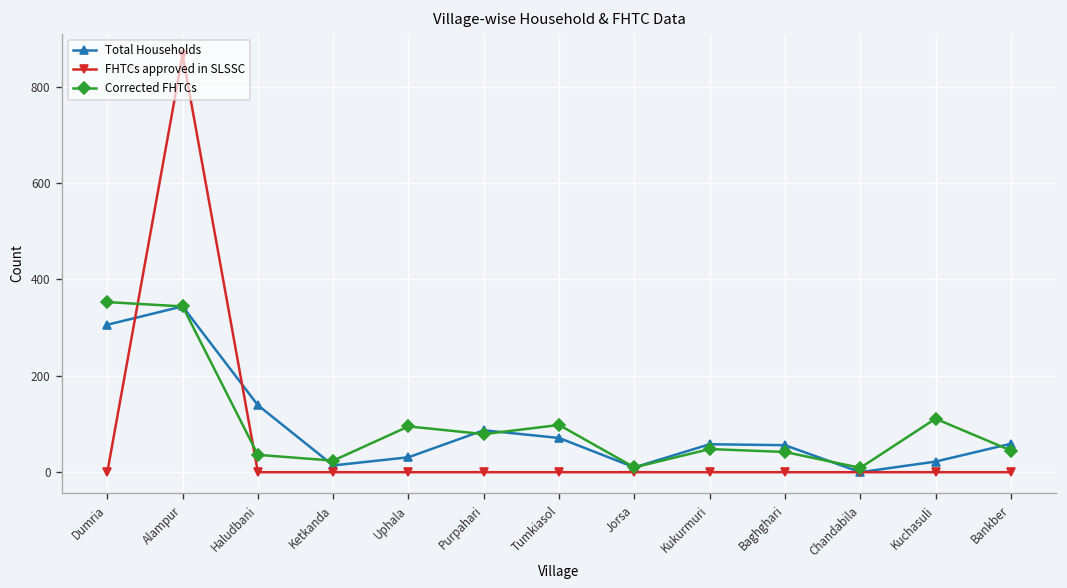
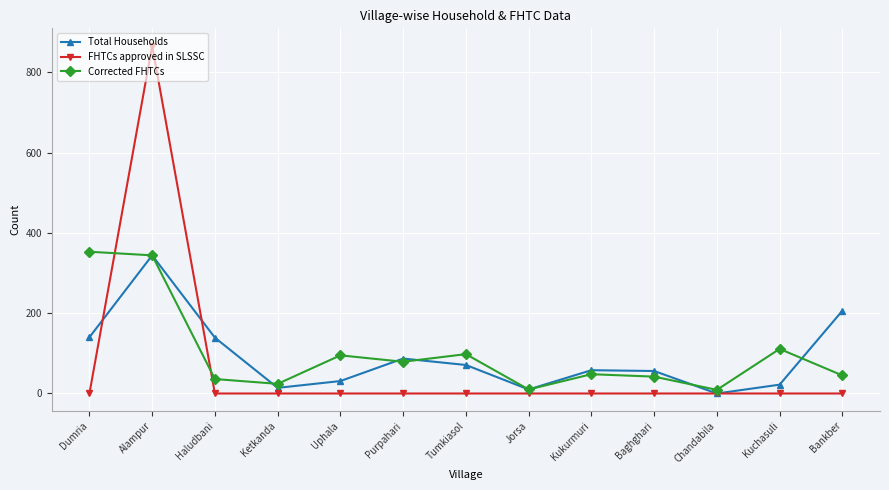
Total Households, Dumria: 310 -> 140
Total Households, Bankber: 60 -> 210
